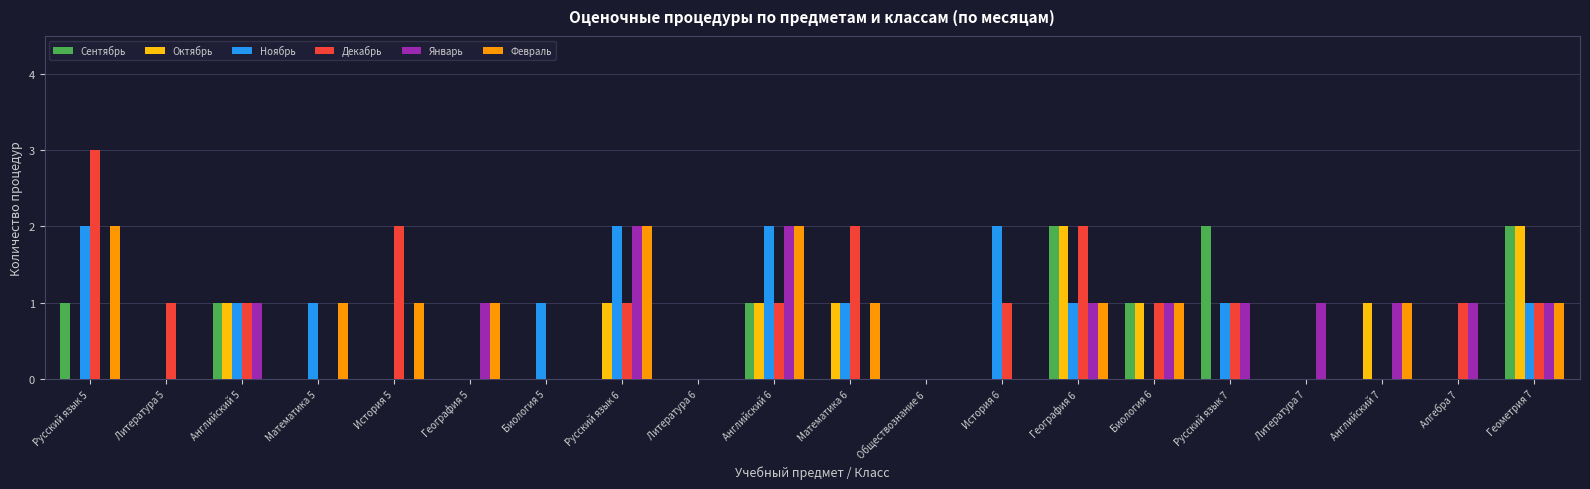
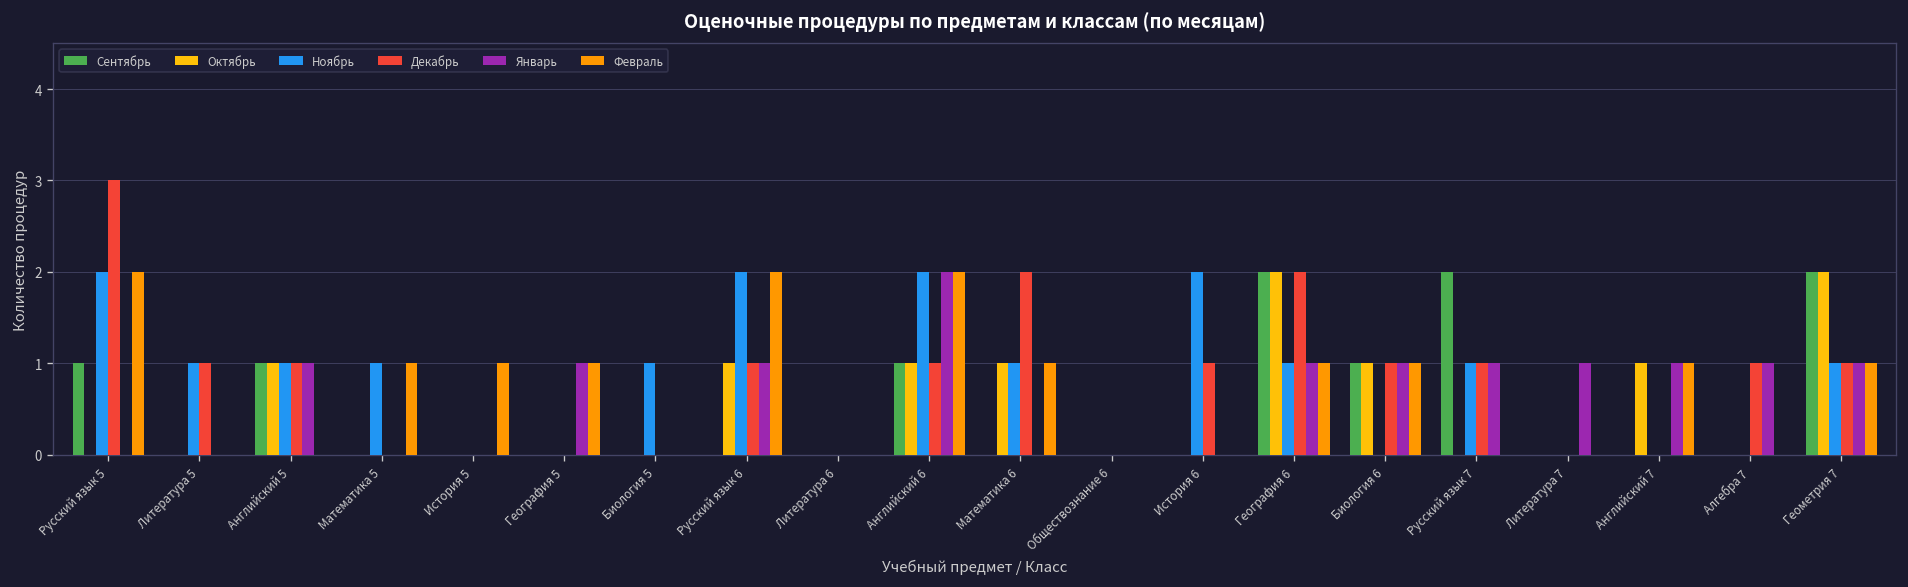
Ноябрь, Литература 5: 0 -> 1
Декабрь, История 5: 2 -> 0
Январь, Русский язык 6: 2 -> 1
